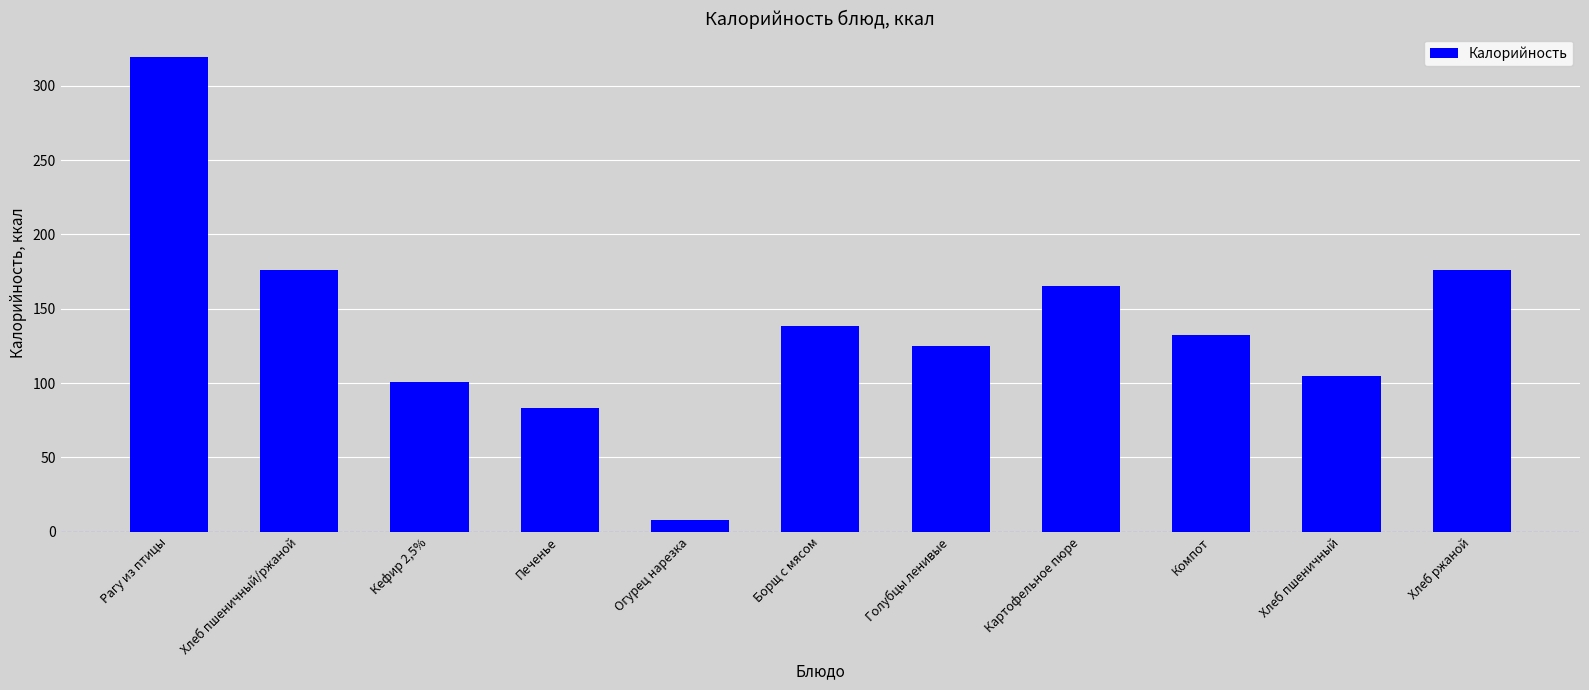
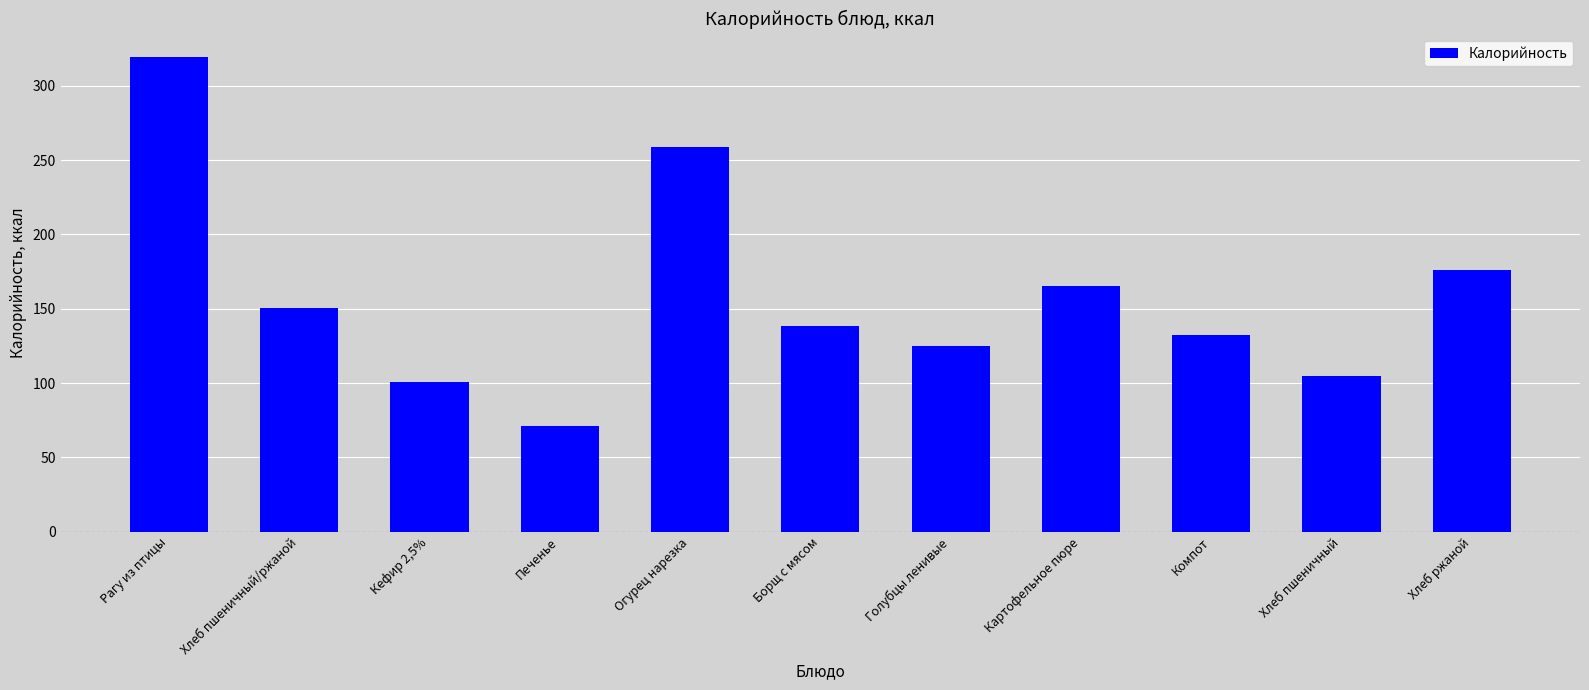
Хлеб пшеничный/ржаной: 176 -> 151
Печенье: 83 -> 71
Огурец нарезка: 8 -> 259
